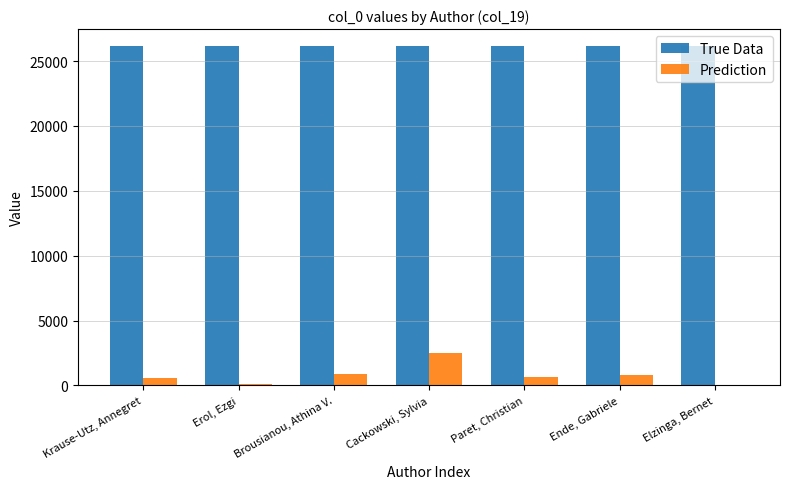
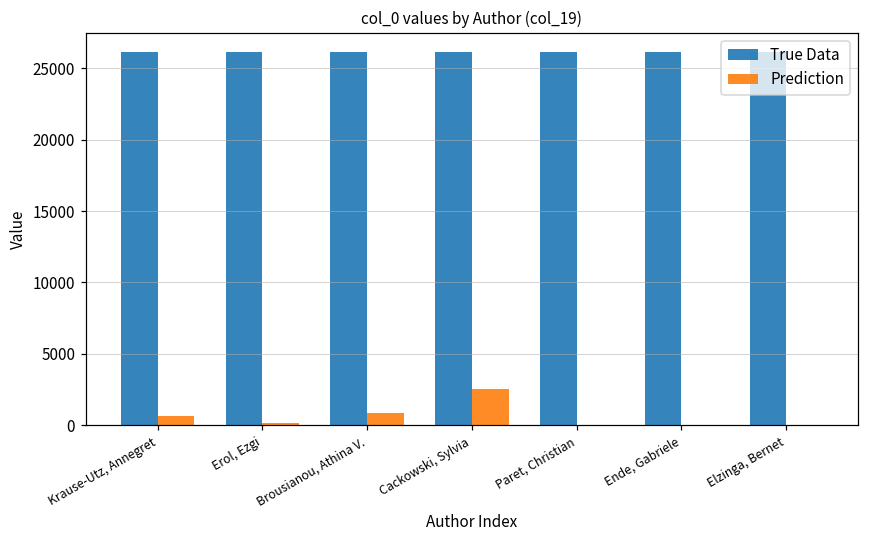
Prediction, Paret, Christian: 600 -> 0
Prediction, Ende, Gabriele: 800 -> 0
